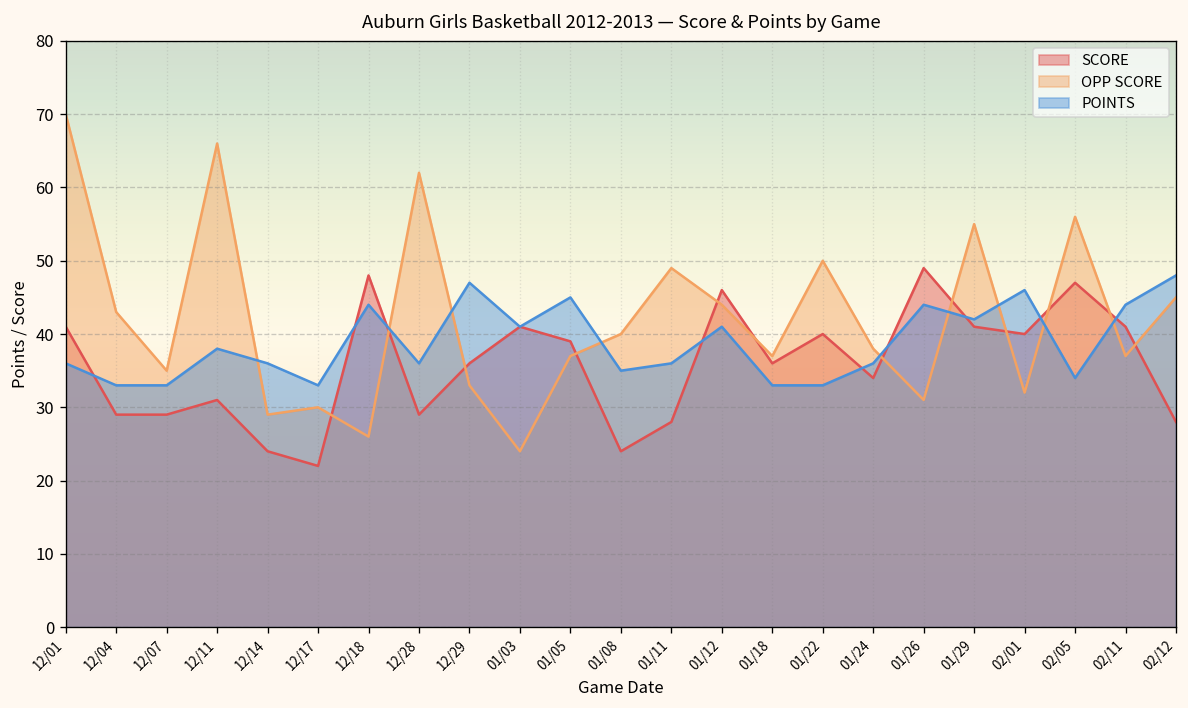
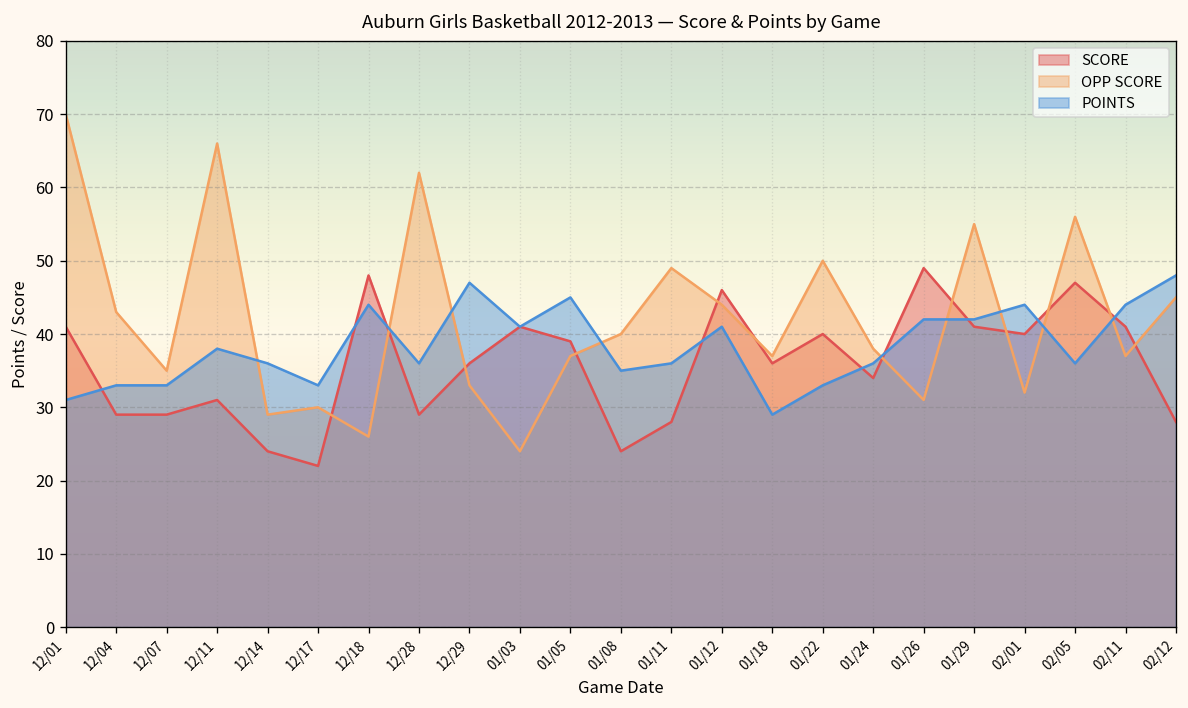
POINTS, 12/01: 36 -> 31
POINTS, 01/18: 33 -> 29
POINTS, 01/26: 44 -> 42
POINTS, 02/01: 46 -> 44
POINTS, 02/05: 34 -> 36
